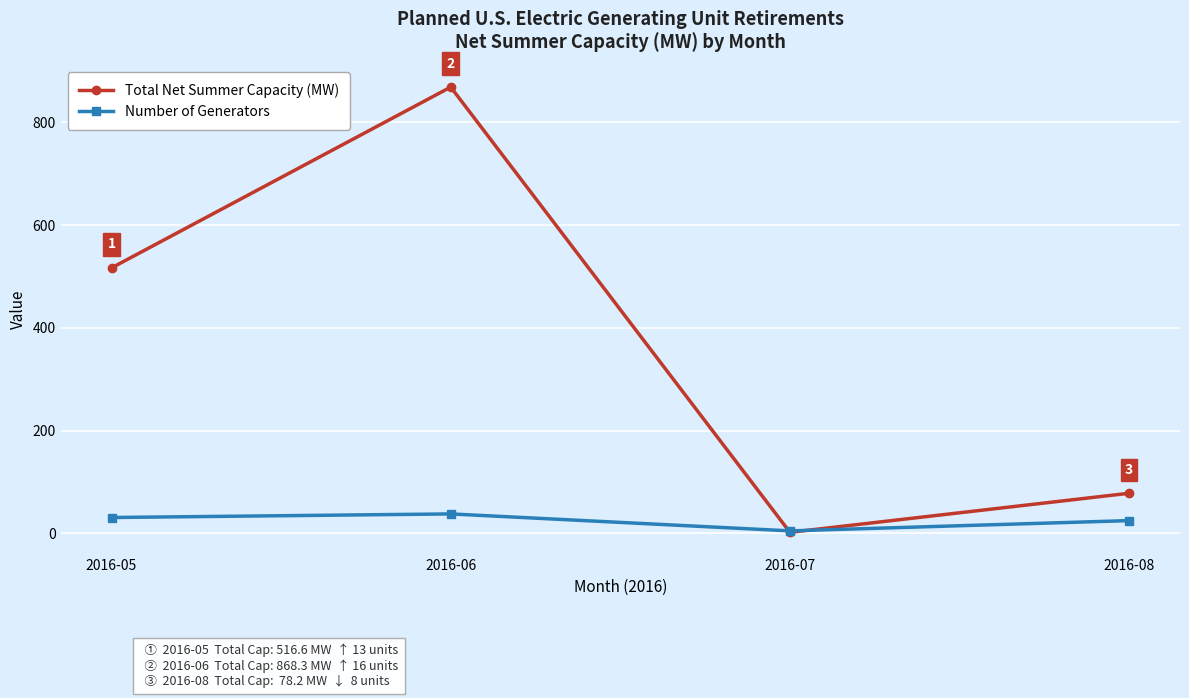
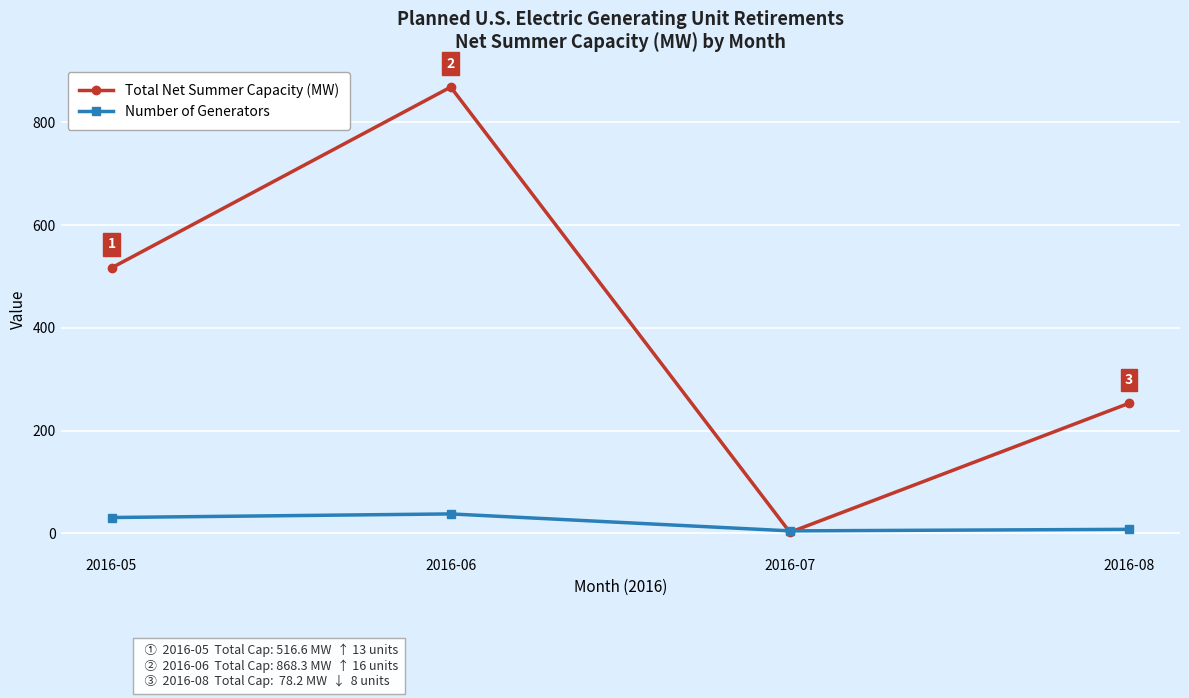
Total Net Summer Capacity (MW), 2016-08: 80 -> 250
Number of Generators, 2016-08: 30 -> 10
